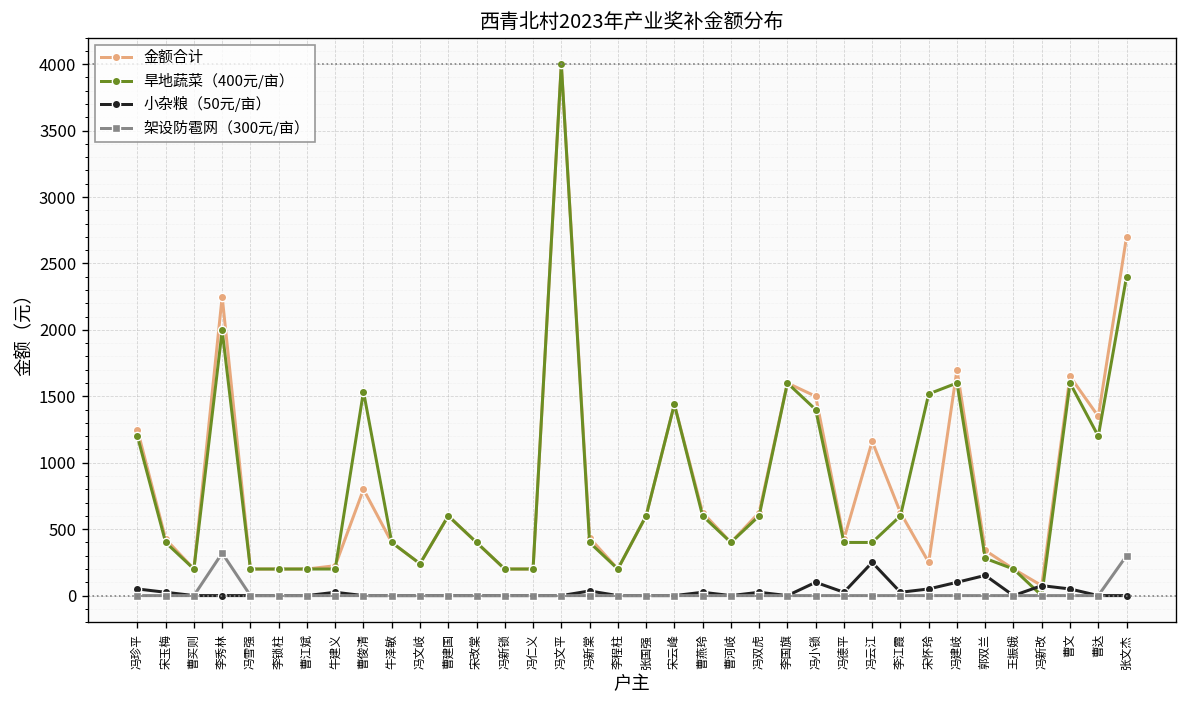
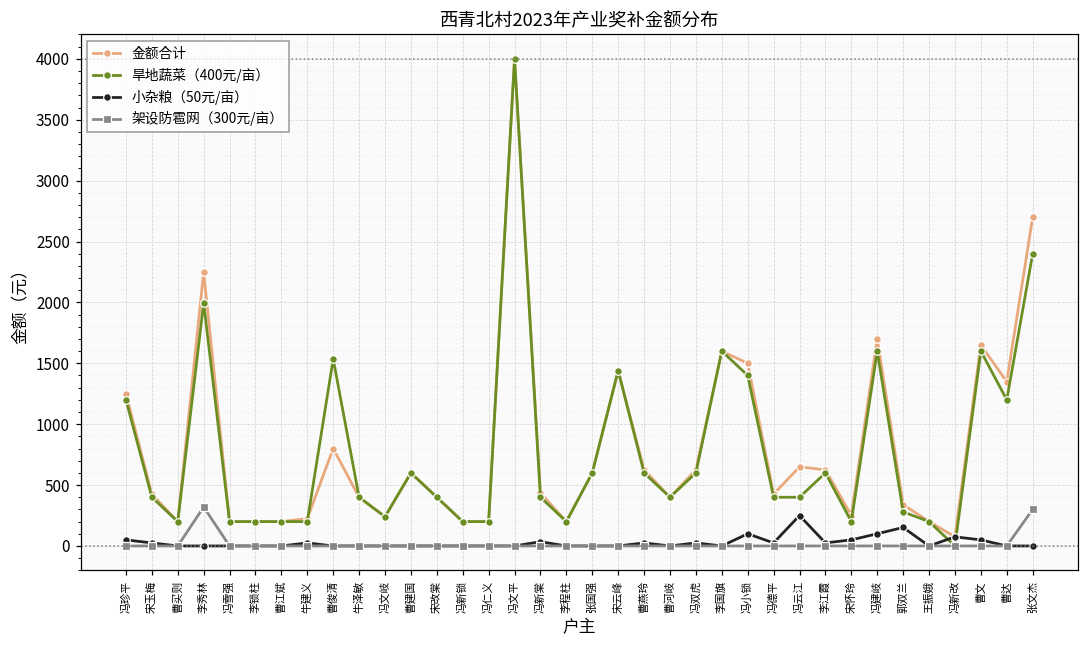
金额合计, 冯云江: 1160 -> 650
旱地蔬菜（400元/亩）, 宋怀玲: 1520 -> 200
